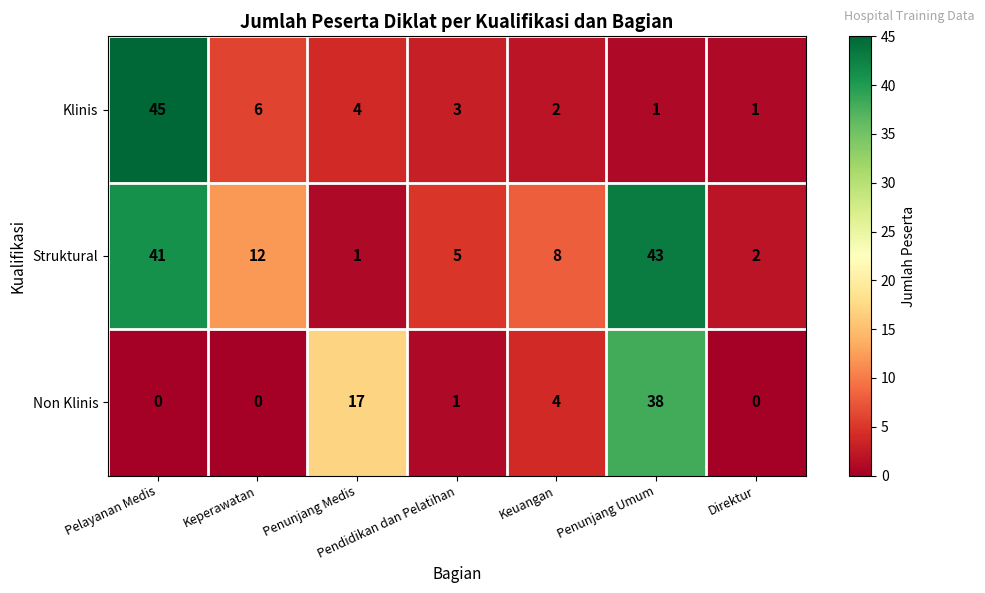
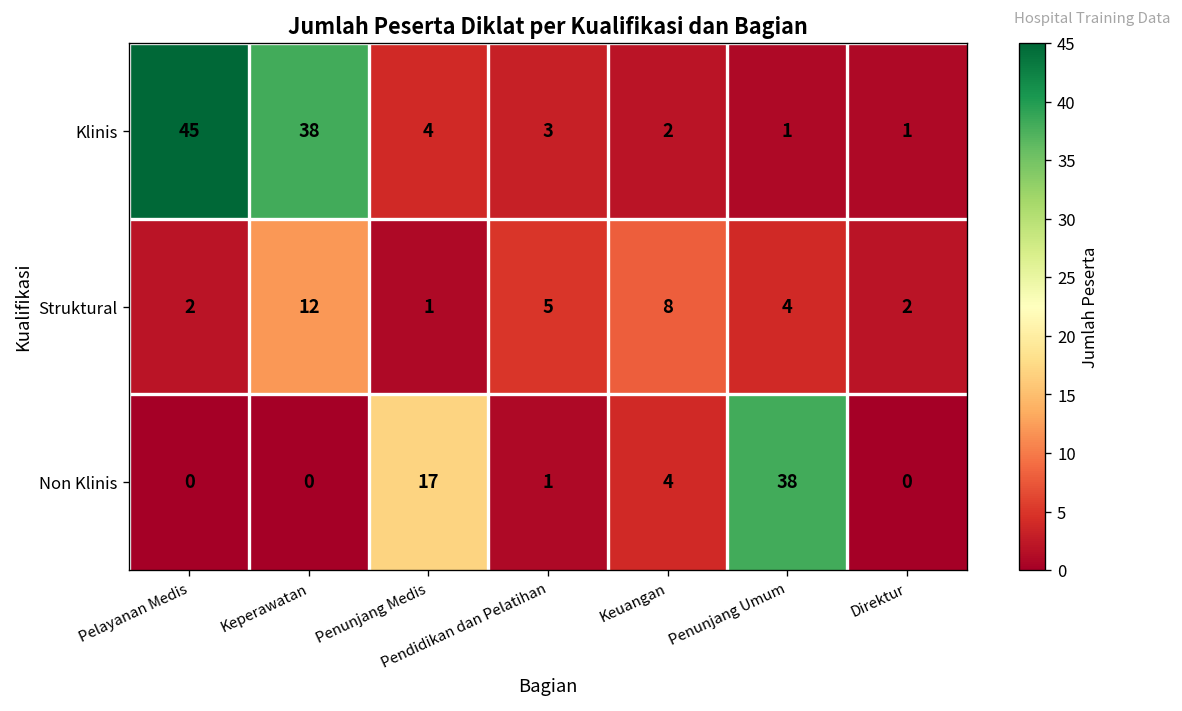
Klinis, Keperawatan: 6 -> 38
Struktural, Pelayanan Medis: 41 -> 2
Struktural, Penunjang Umum: 43 -> 4
